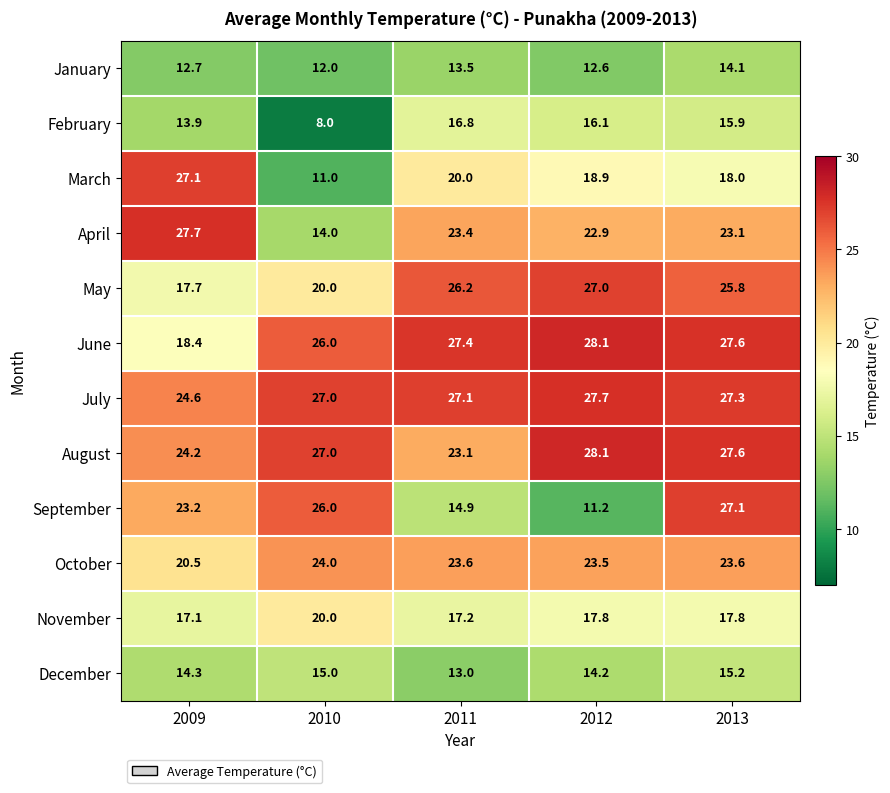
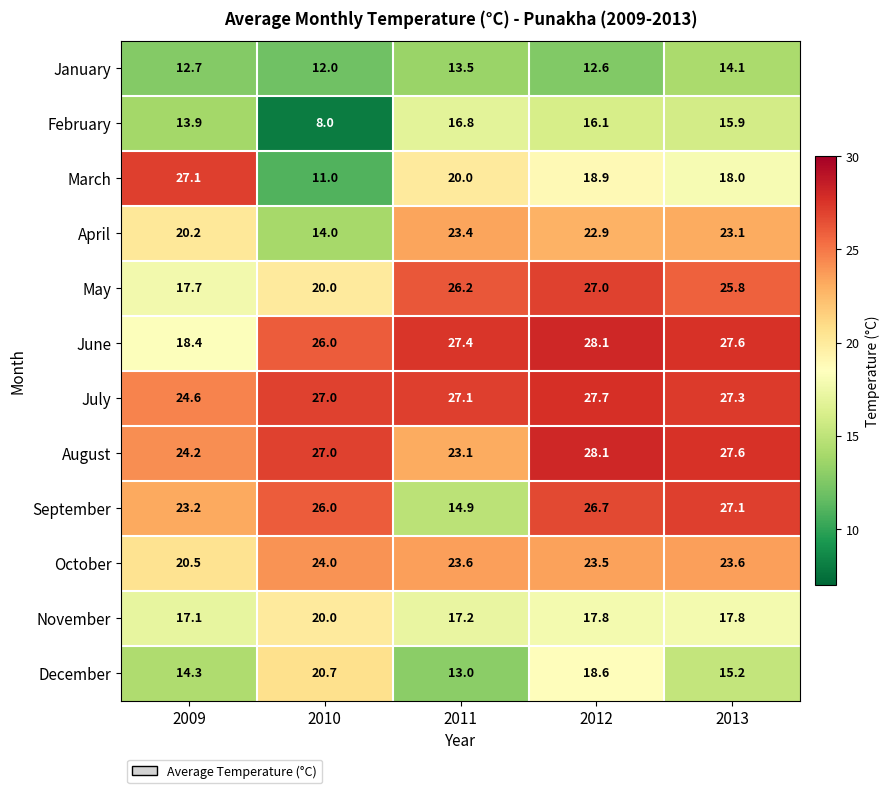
April, 2009: 27.7 -> 20.2
September, 2012: 11.2 -> 26.7
December, 2010: 15.0 -> 20.7
December, 2012: 14.2 -> 18.6
